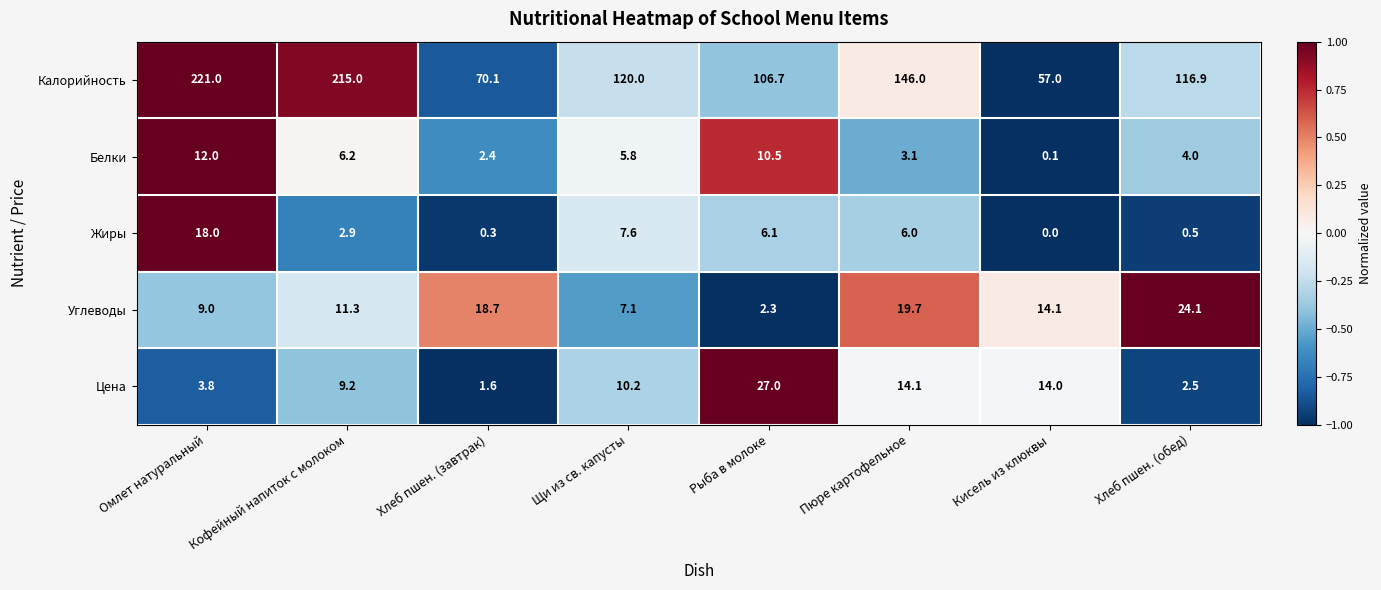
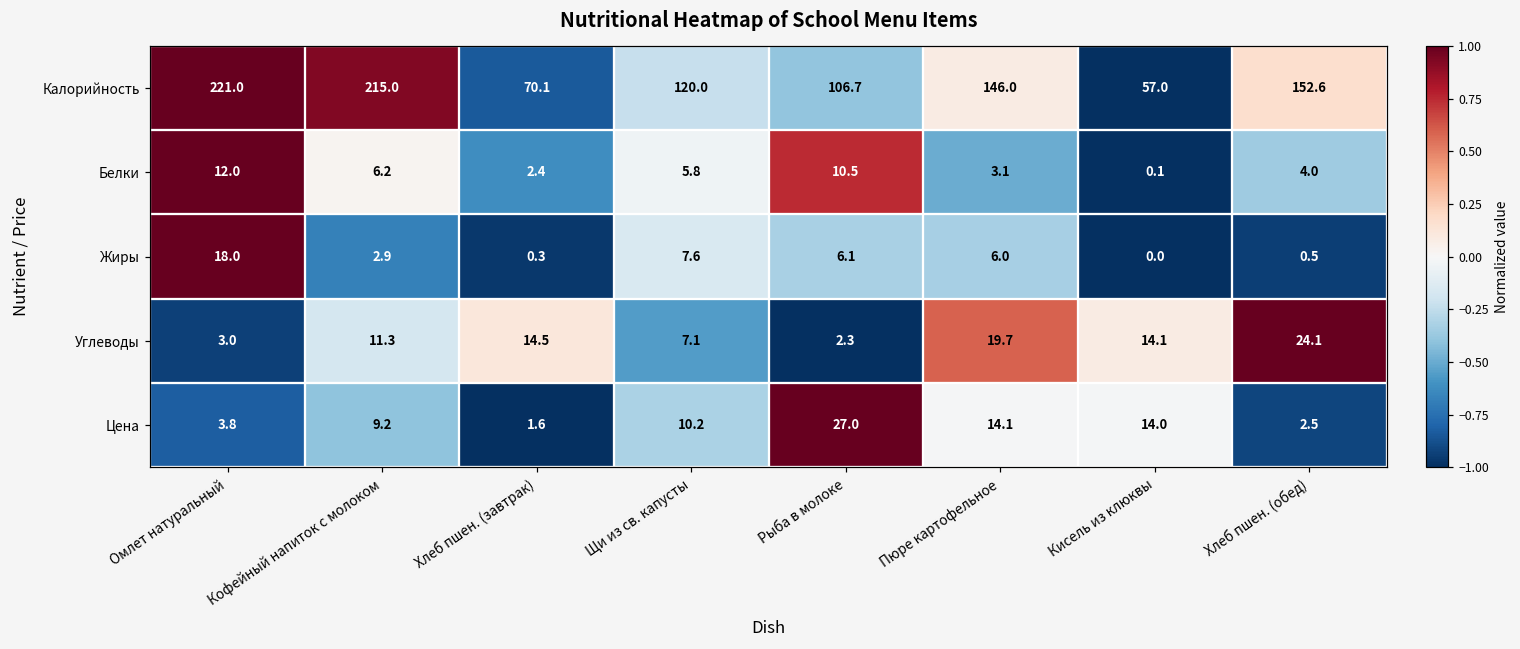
Калорийность, Хлеб пшен. (обед): 116.9 -> 152.6
Углеводы, Омлет натуральный: 9.0 -> 3.0
Углеводы, Хлеб пшен. (завтрак): 18.7 -> 14.5
